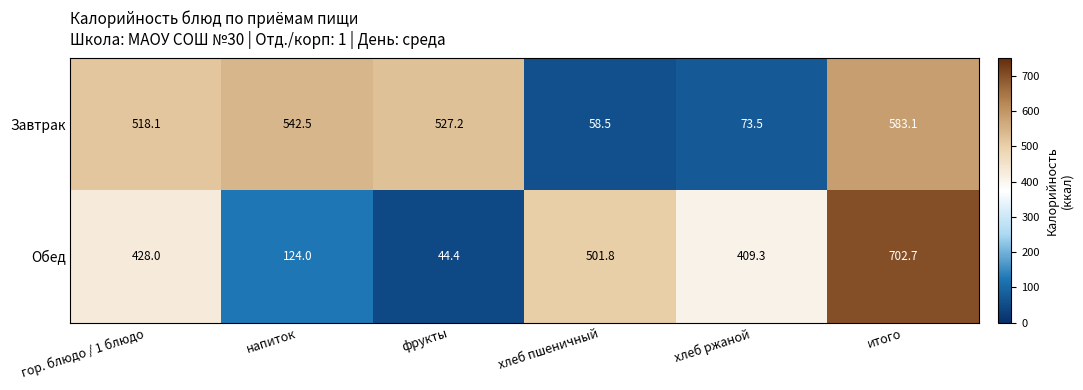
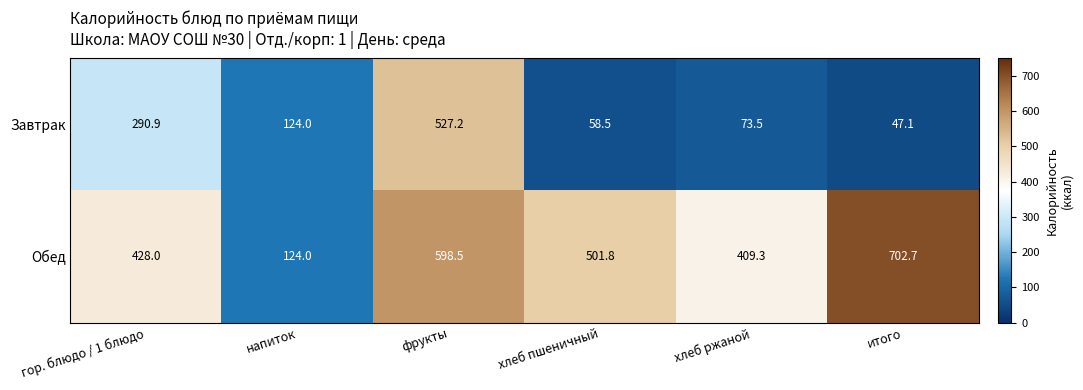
Завтрак, гор. блюдо / 1 блюдо: 518.1 -> 290.9
Завтрак, напиток: 542.5 -> 124.0
Завтрак, итого: 583.1 -> 47.1
Обед, фрукты: 44.4 -> 598.5
